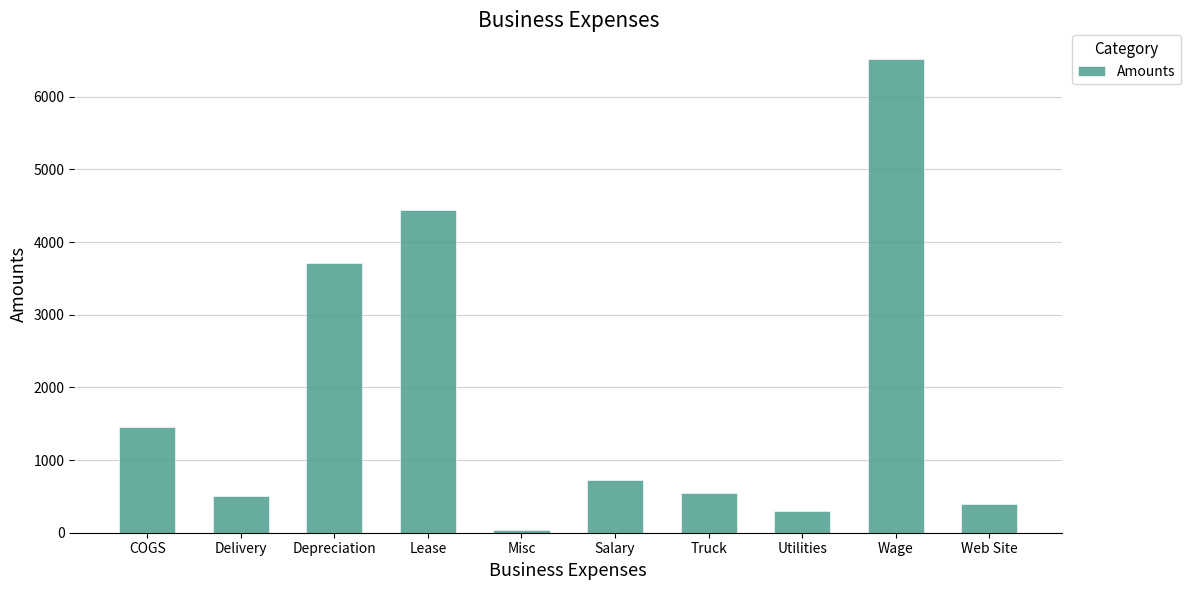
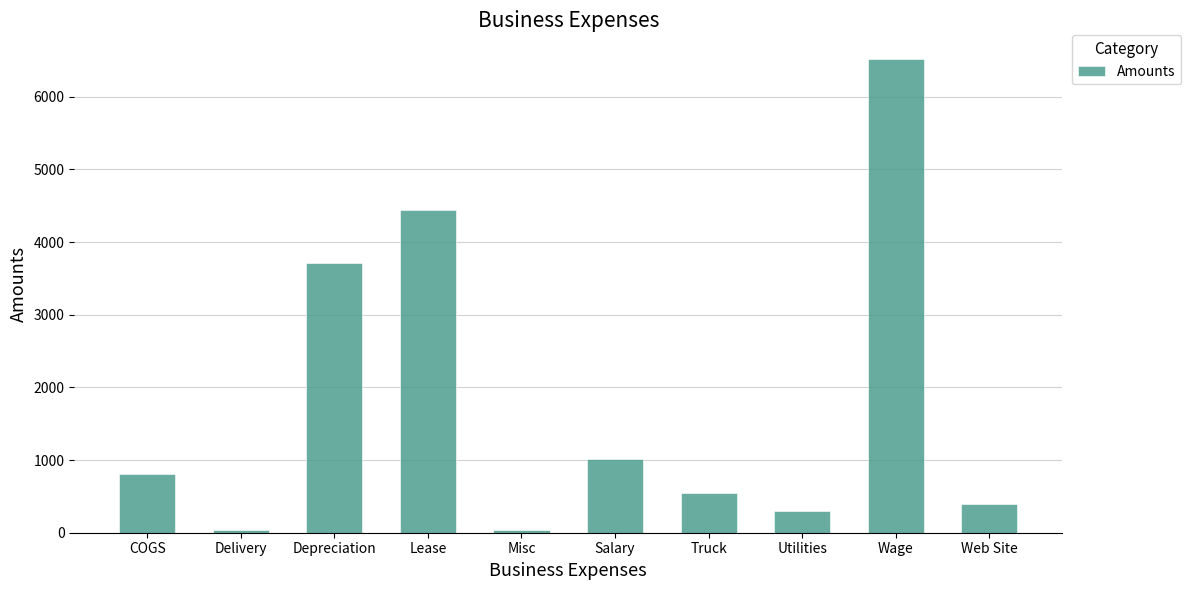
COGS: 1500 -> 800
Delivery: 500 -> 0
Salary: 700 -> 1000
